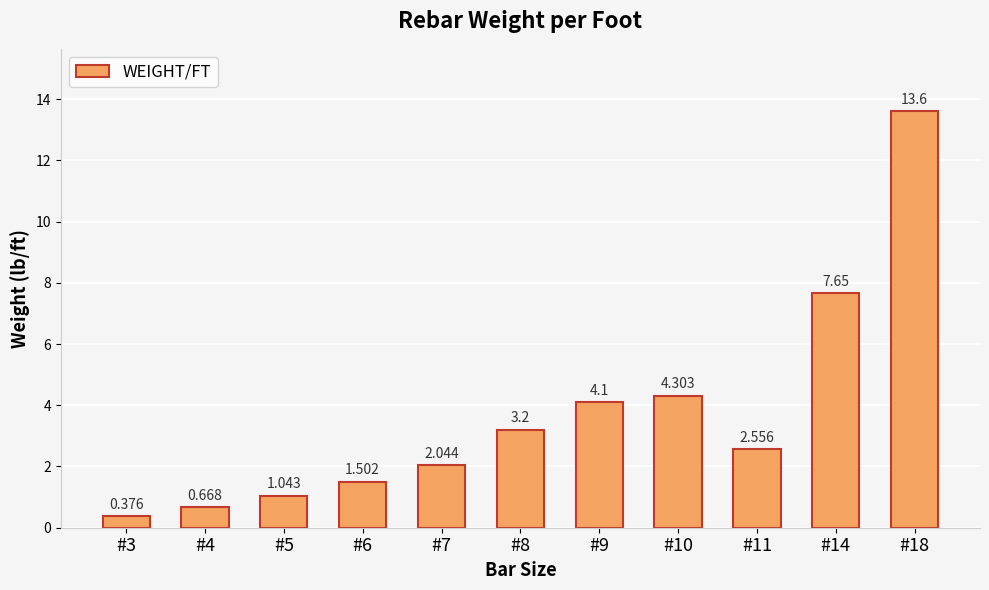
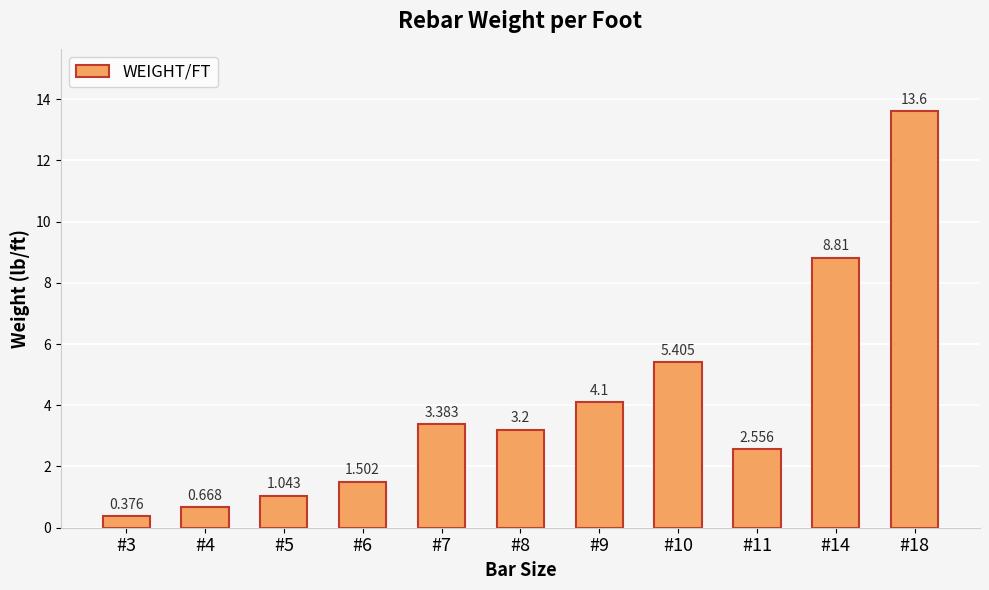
#7: 2.044 -> 3.383
#10: 4.303 -> 5.405
#14: 7.65 -> 8.81
